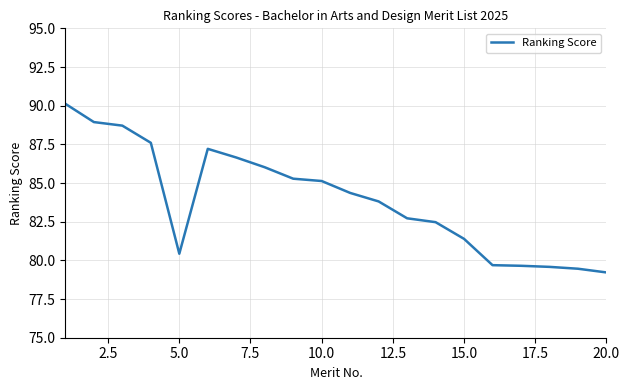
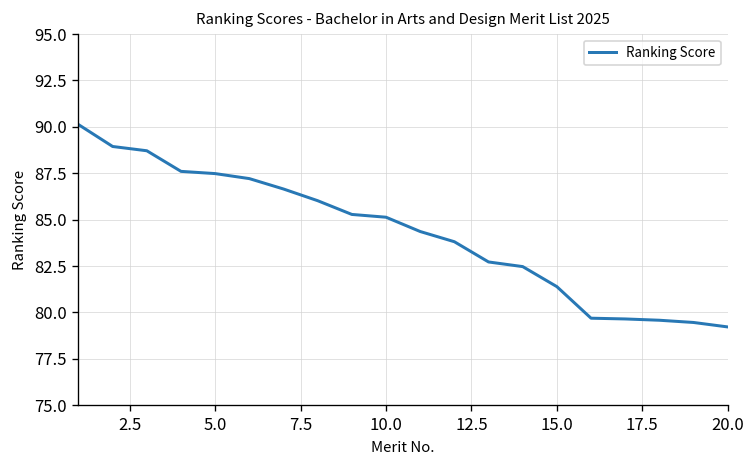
5.0: 80.4 -> 87.5
